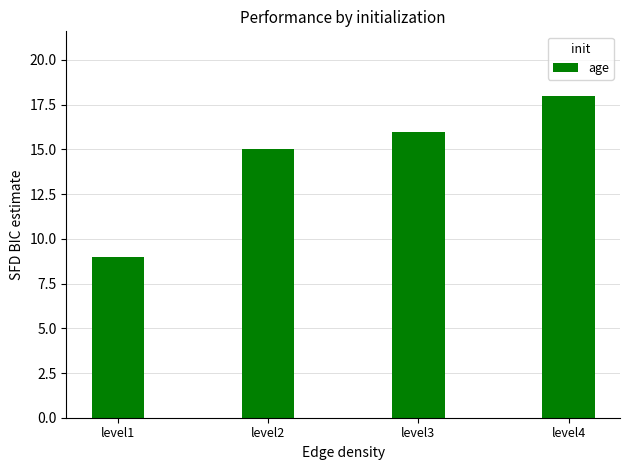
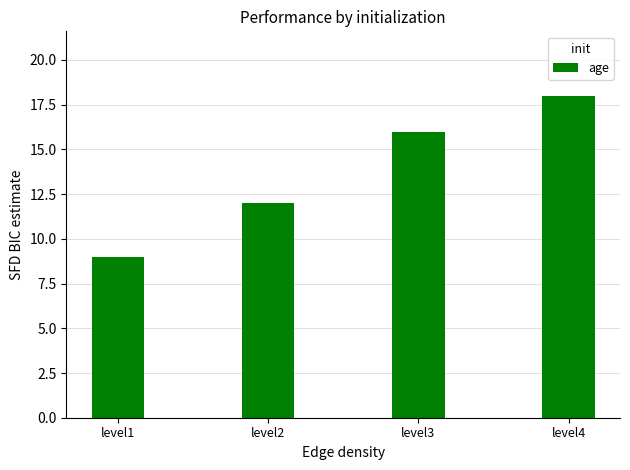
level2: 15 -> 12
